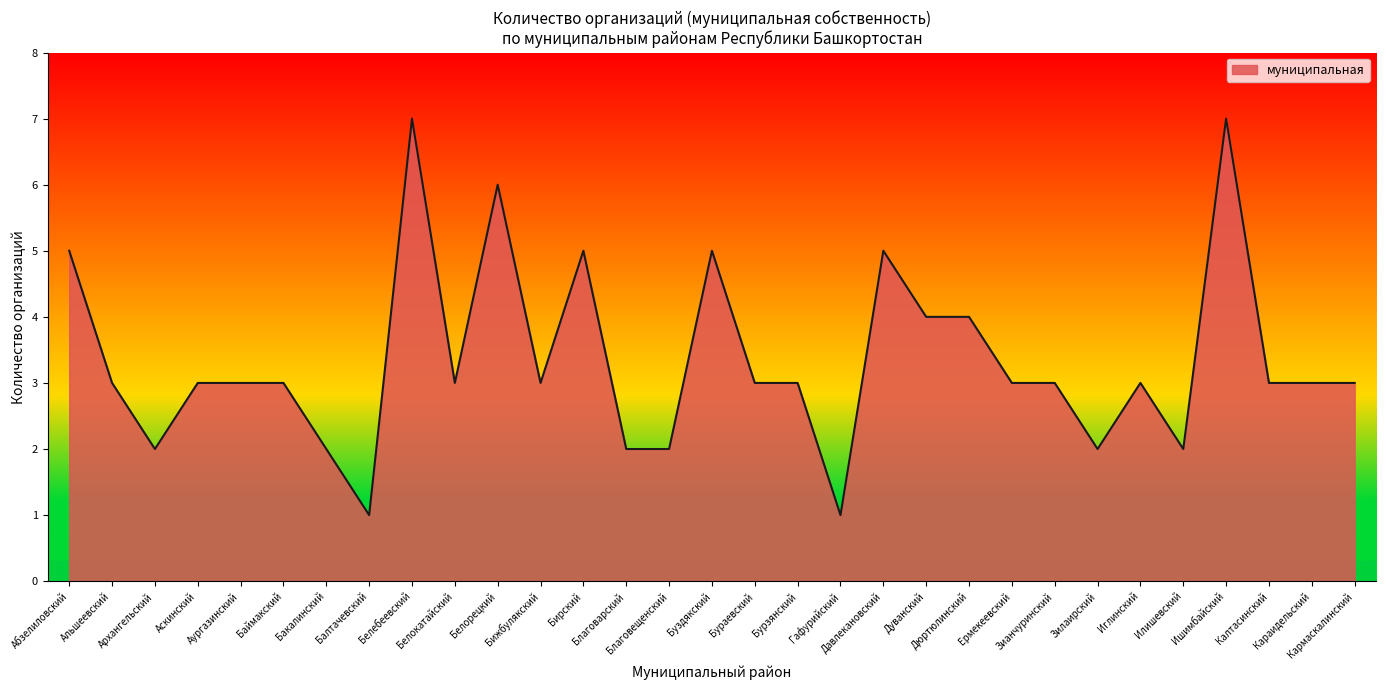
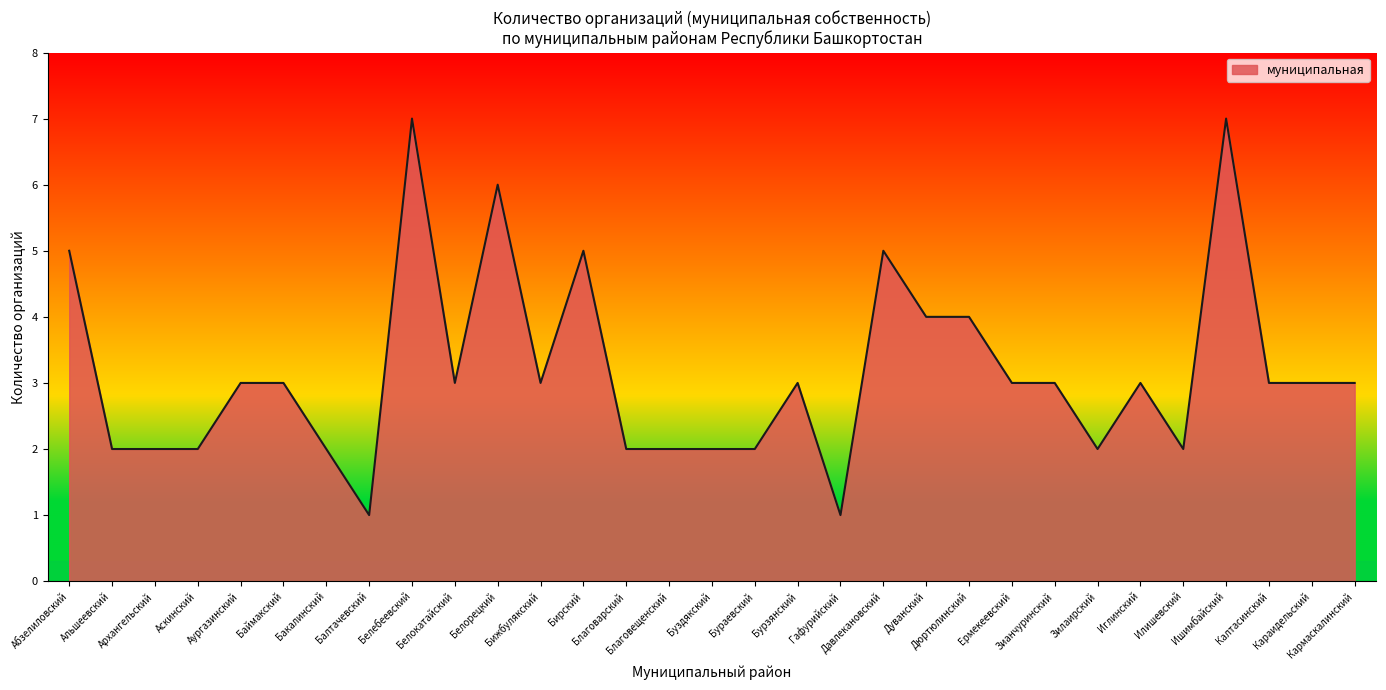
Альшеевский: 3 -> 2
Аскинский: 3 -> 2
Буздякский: 5 -> 2
Бураевский: 3 -> 2
